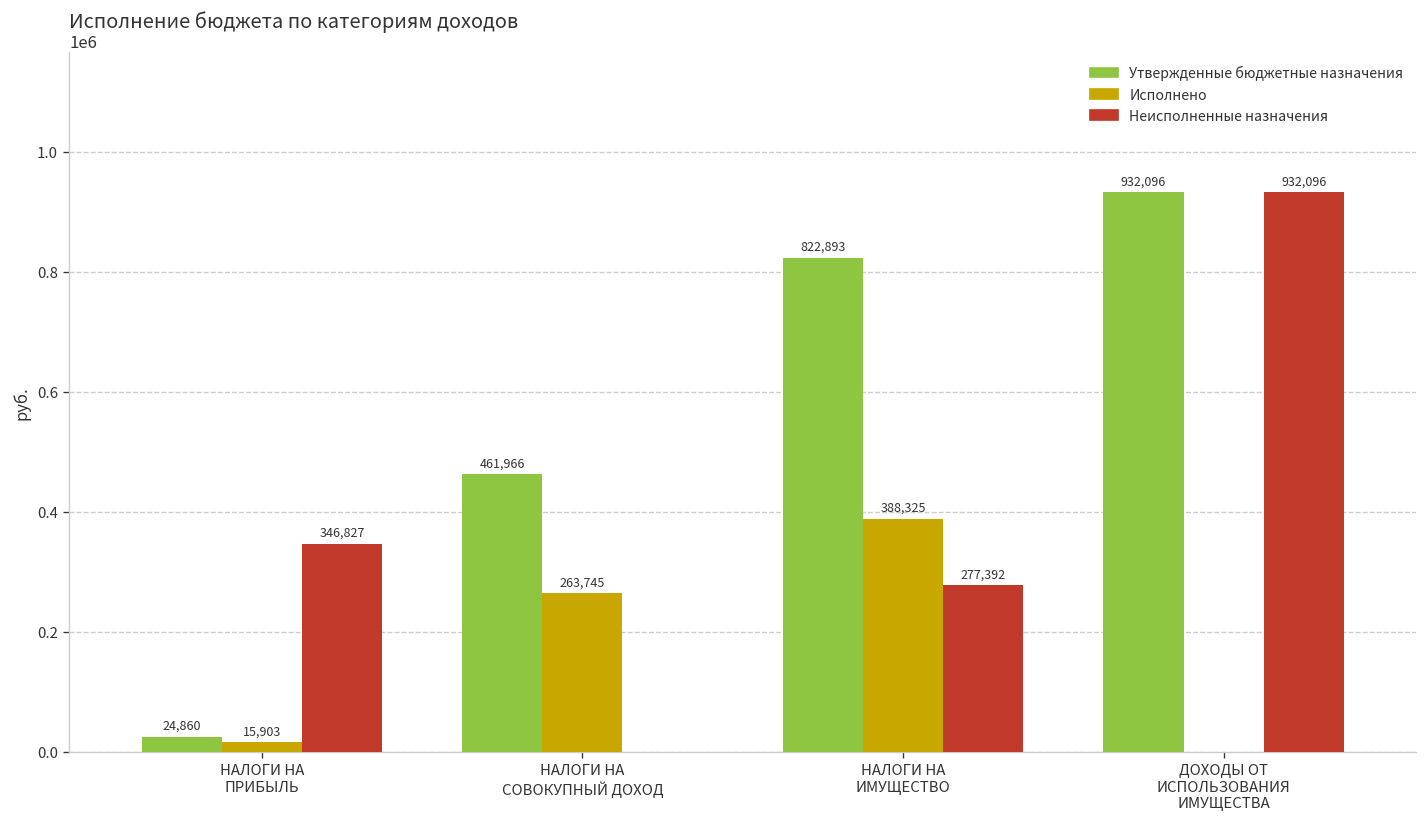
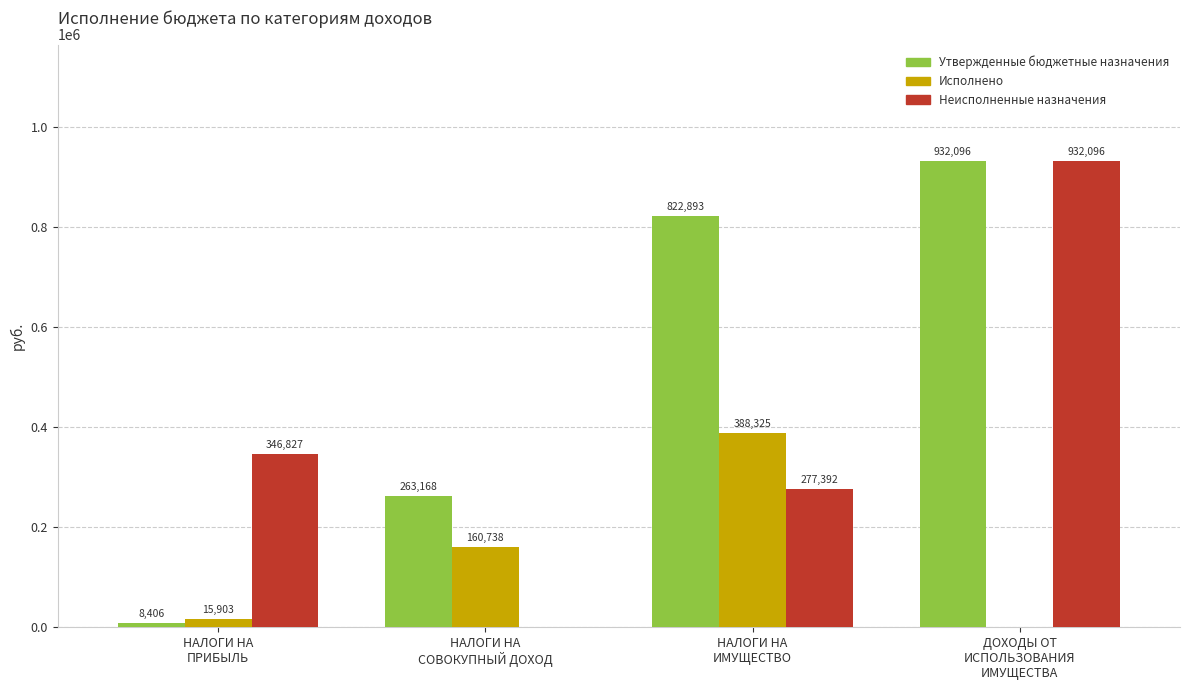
Утвержденные бюджетные назначения, НАЛОГИ НА ПРИБЫЛЬ: 24,860 -> 8,406
Утвержденные бюджетные назначения, НАЛОГИ НА СОВОКУПНЫЙ ДОХОД: 461,966 -> 263,168
Исполнено, НАЛОГИ НА СОВОКУПНЫЙ ДОХОД: 263,745 -> 160,738
